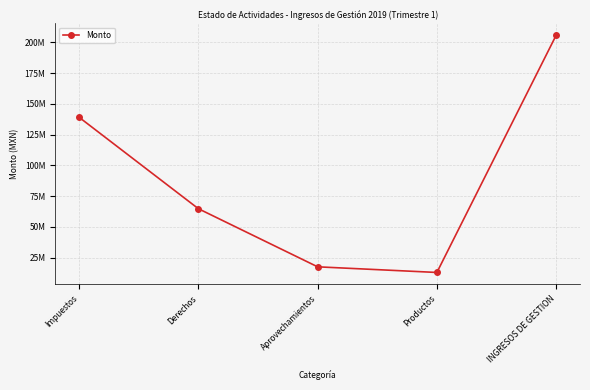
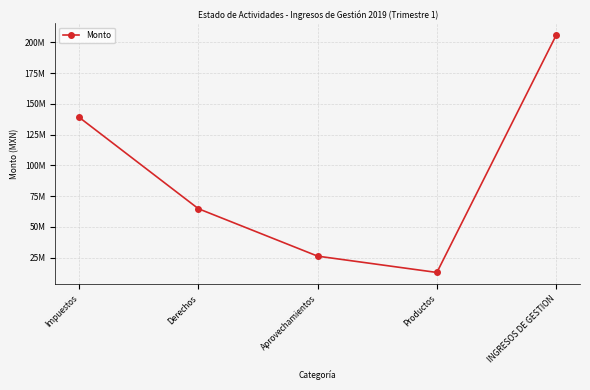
Aprovechamientos: 18000000 -> 26000000
